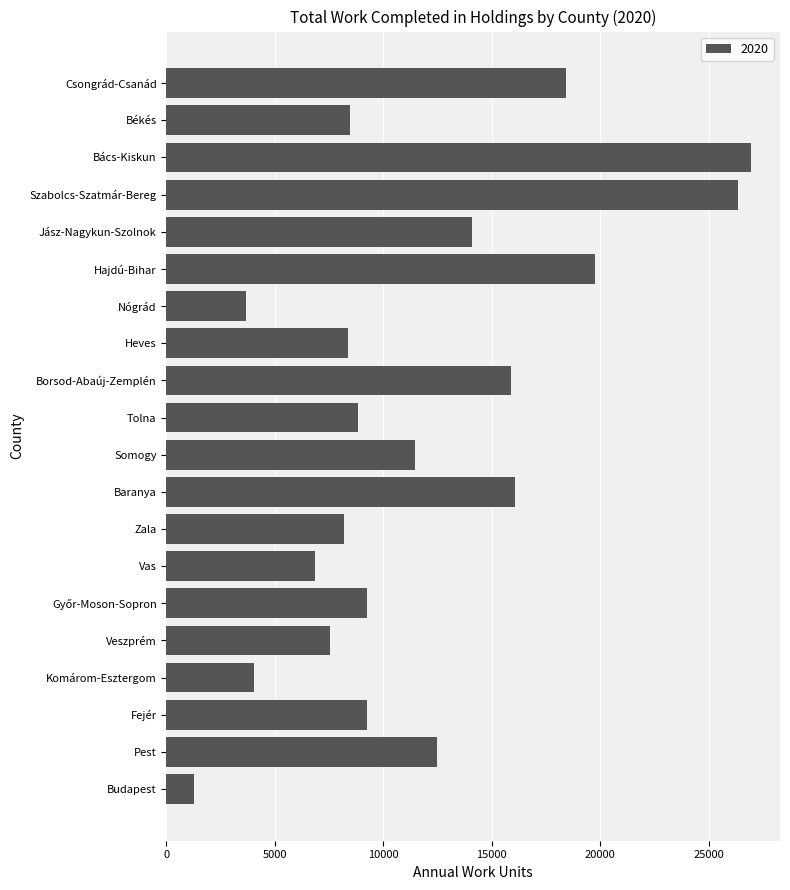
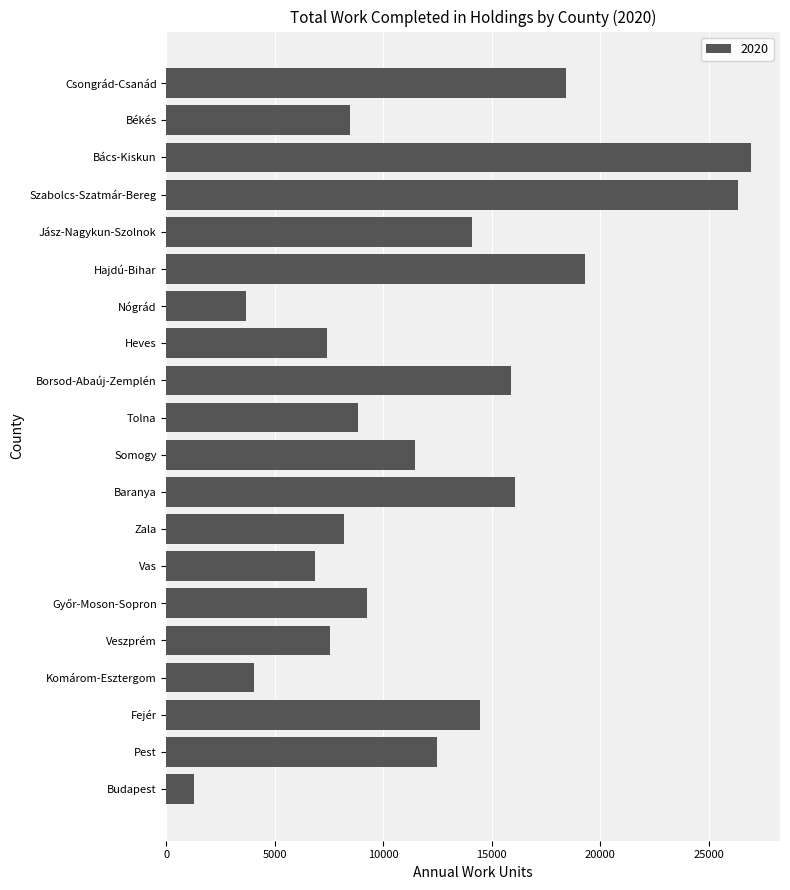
Hajdú-Bihar: 19800 -> 19300
Heves: 8400 -> 7400
Fejér: 9200 -> 14500
